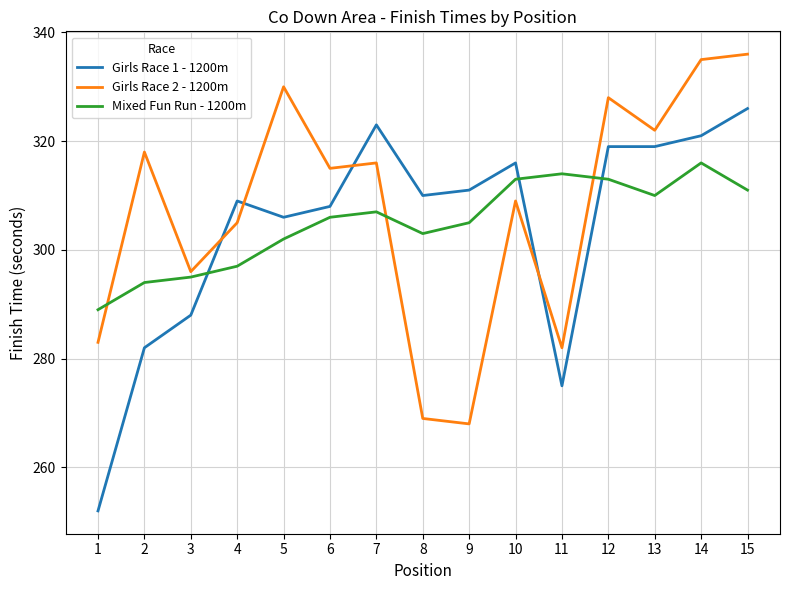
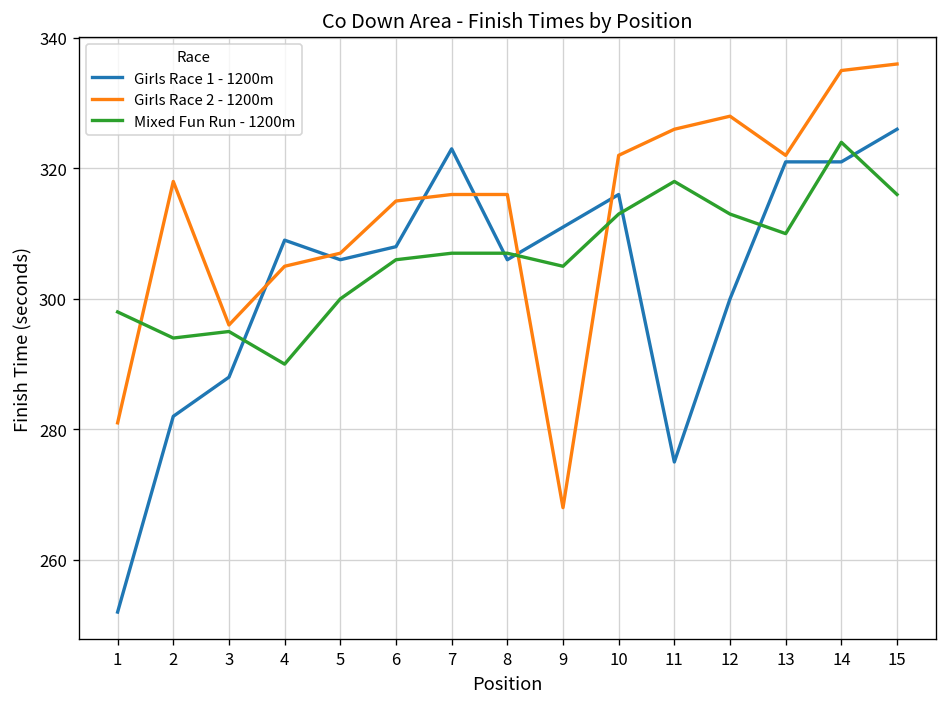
Girls Race 2 - 1200m, 1: 283 -> 281
Mixed Fun Run - 1200m, 1: 289 -> 298
Mixed Fun Run - 1200m, 4: 297 -> 290
Girls Race 2 - 1200m, 5: 330 -> 307
Mixed Fun Run - 1200m, 5: 302 -> 300
Girls Race 1 - 1200m, 8: 310 -> 306
Girls Race 2 - 1200m, 8: 269 -> 316
Mixed Fun Run - 1200m, 8: 303 -> 307
Girls Race 2 - 1200m, 10: 309 -> 322
Girls Race 2 - 1200m, 11: 282 -> 326
Mixed Fun Run - 1200m, 11: 314 -> 318
Girls Race 1 - 1200m, 12: 319 -> 300
Girls Race 1 - 1200m, 13: 319 -> 321
Mixed Fun Run - 1200m, 14: 316 -> 324
Mixed Fun Run - 1200m, 15: 311 -> 316
